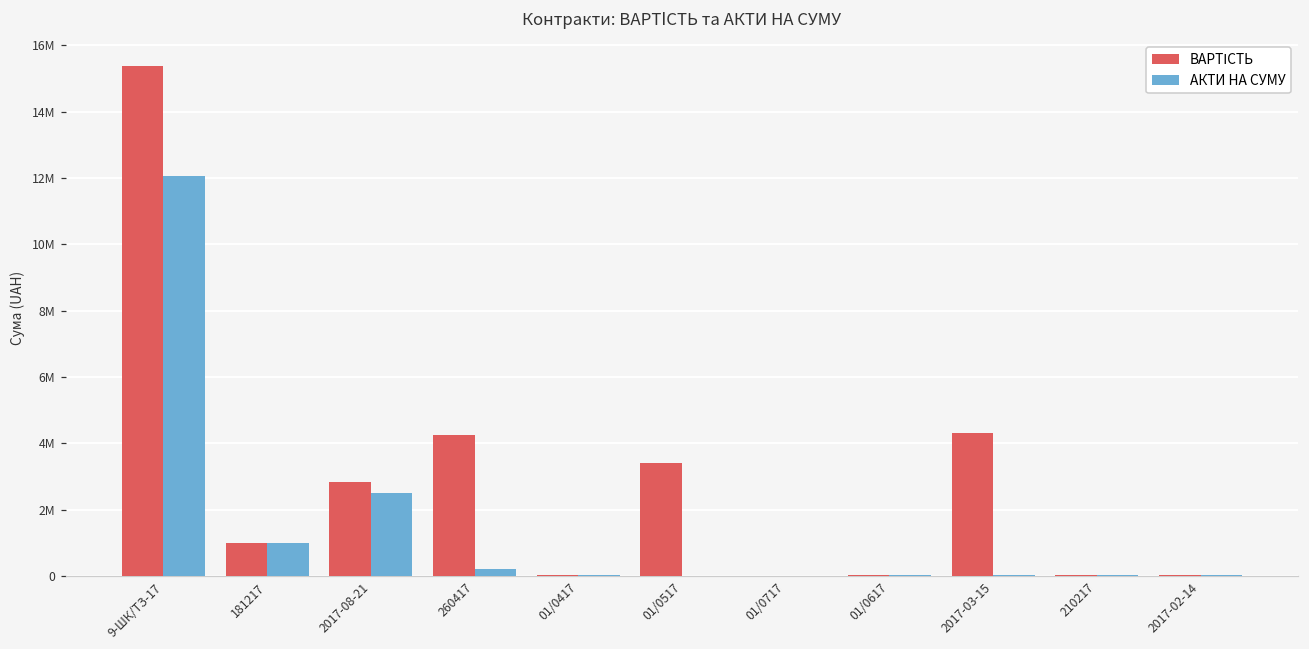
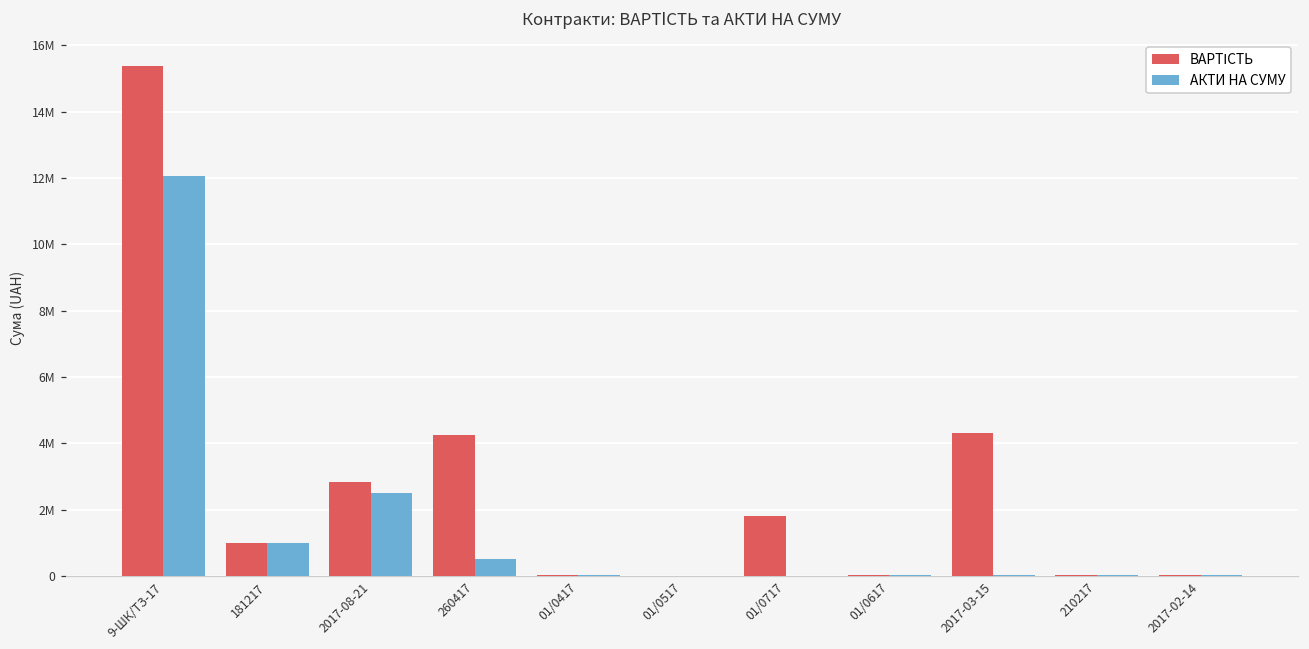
АКТИ НА СУМУ, 260417: 200000 -> 500000
ВАРТІСТЬ, 01/0517: 3400000 -> 0
ВАРТІСТЬ, 01/0717: 0 -> 1800000
